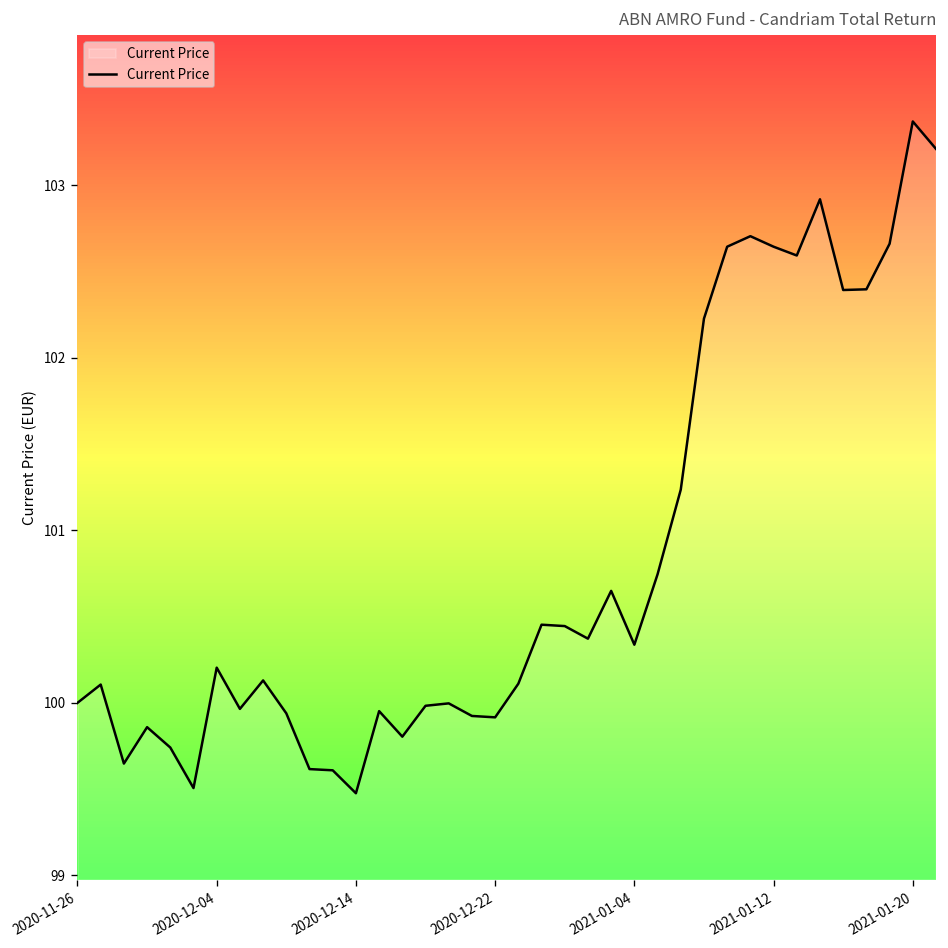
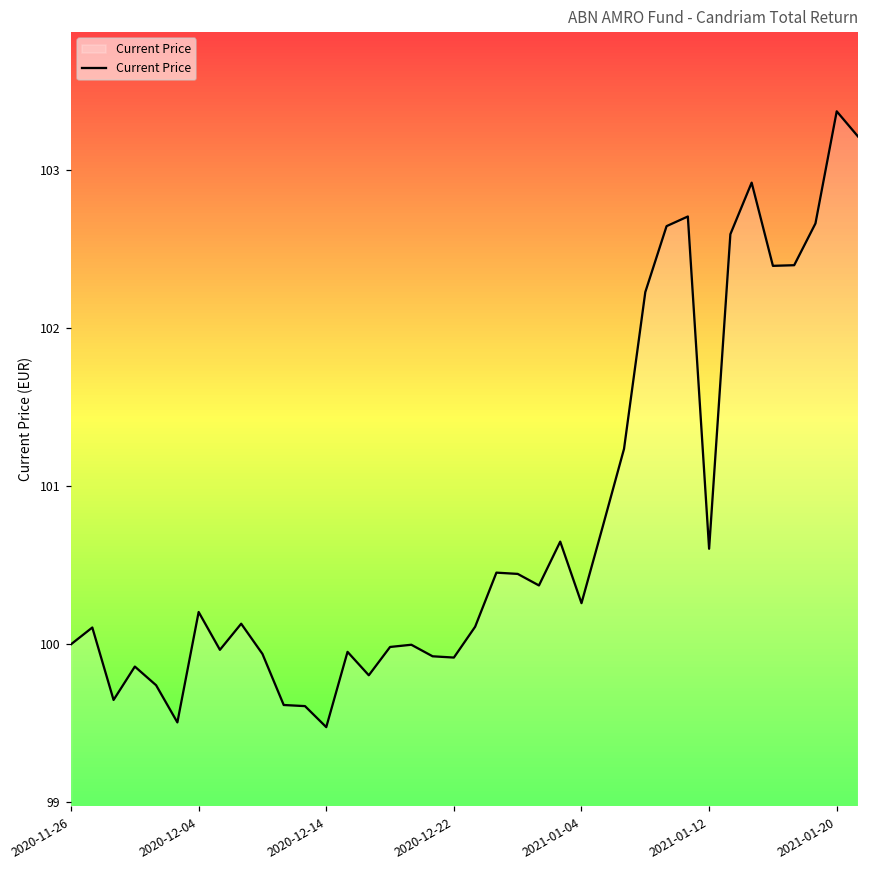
2021-01-04: 100.34 -> 100.26
2021-01-12: 102.64 -> 100.60
